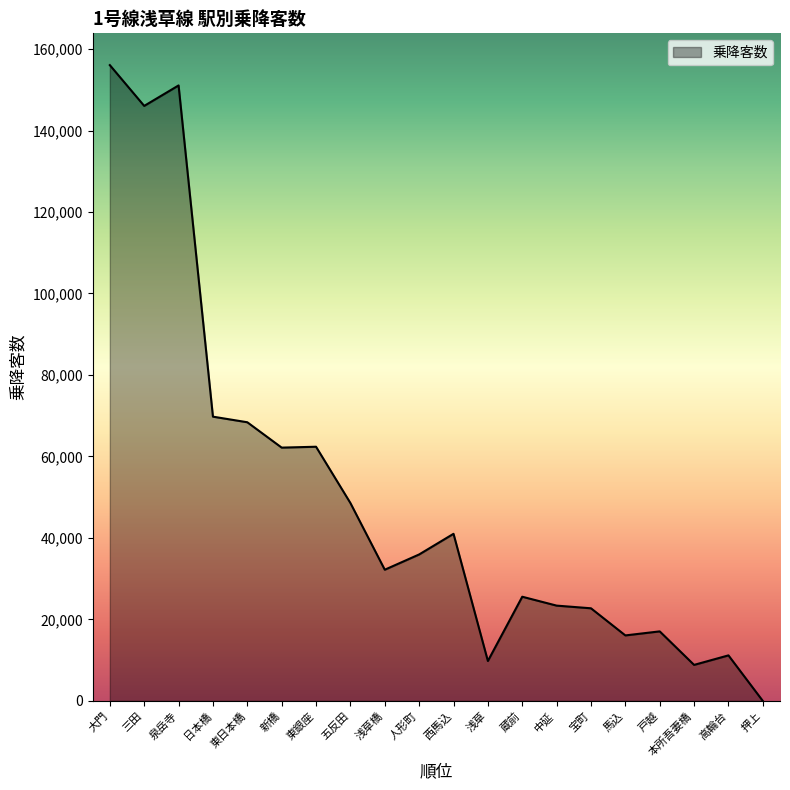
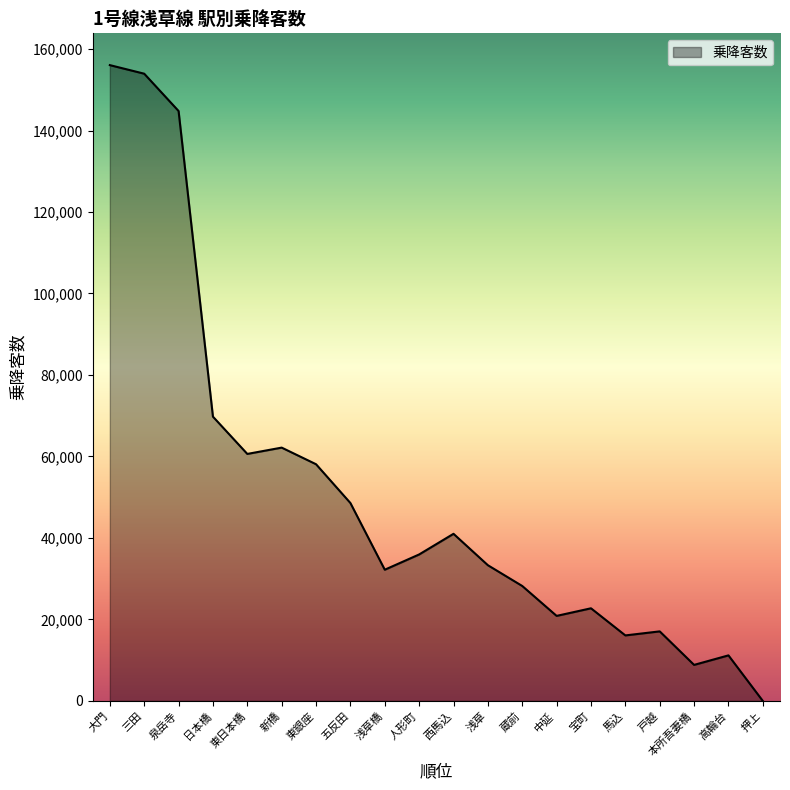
三田: 146,000 -> 154,000
泉岳寺: 151,000 -> 145,000
東日本橋: 68,000 -> 61,000
東銀座: 62,000 -> 58,000
浅草: 10,000 -> 33,000
蔵前: 26,000 -> 28,000
中延: 23,000 -> 21,000
